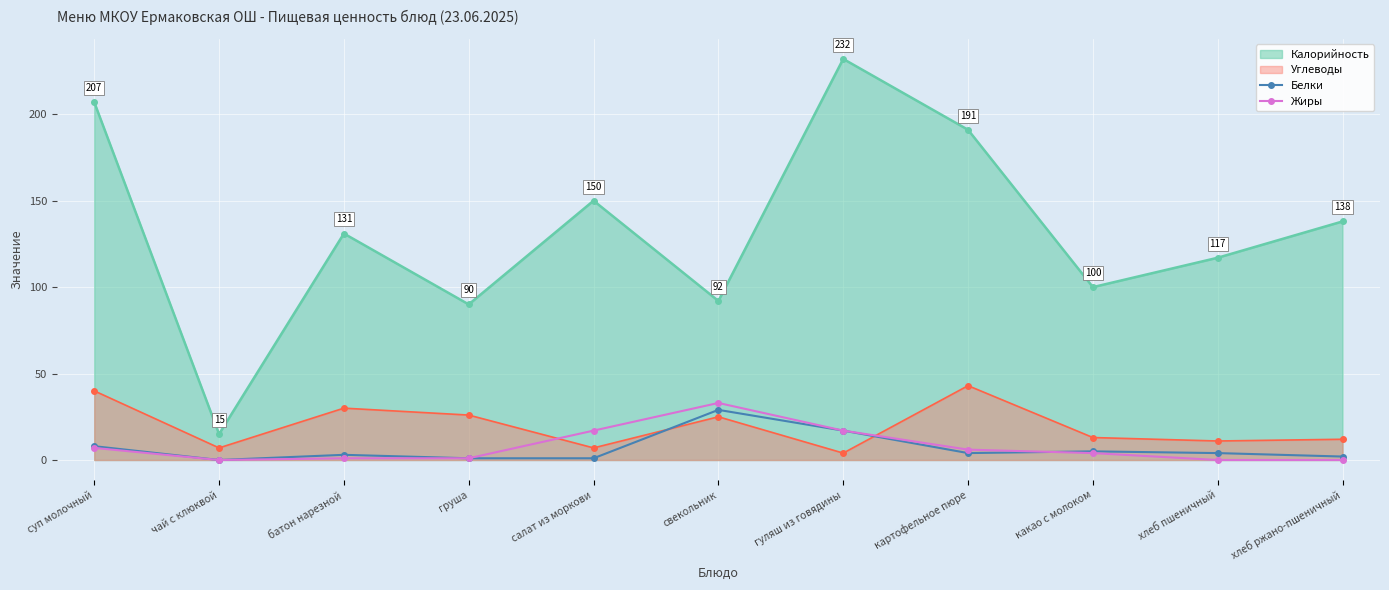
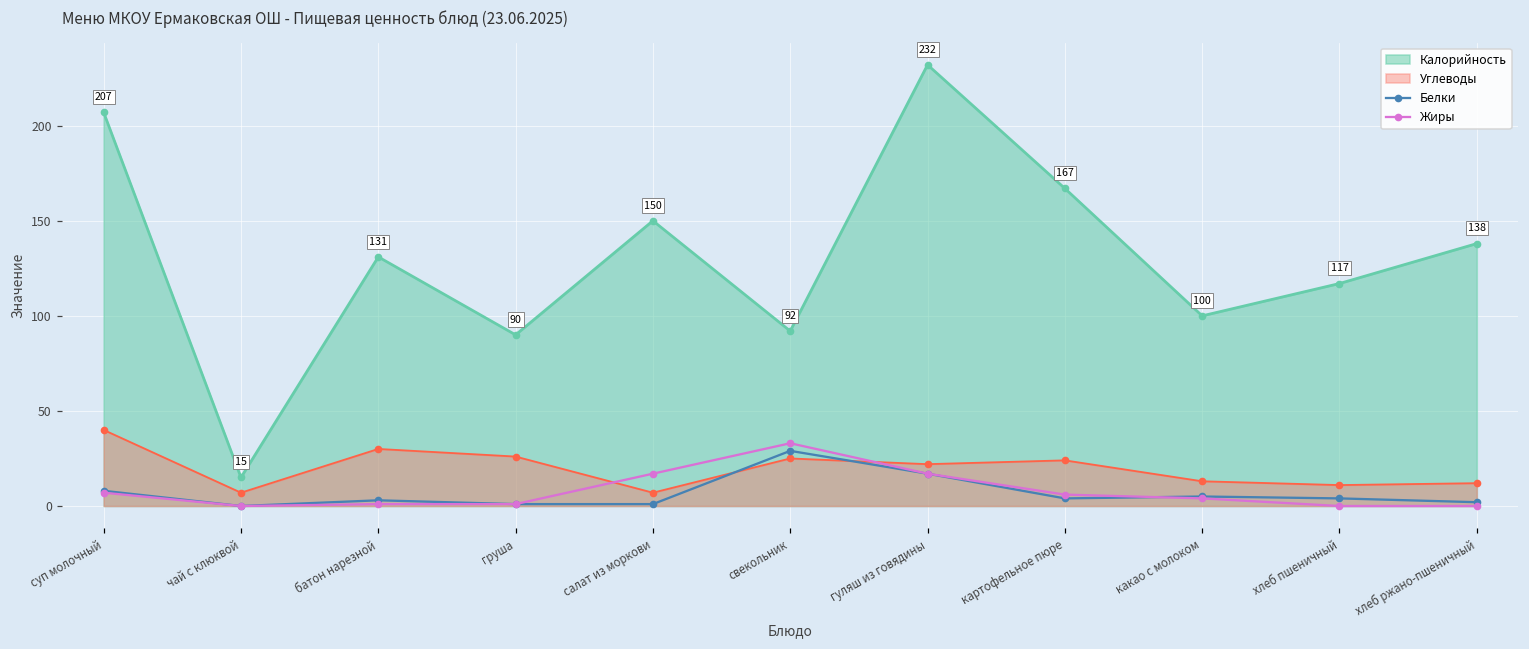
Углеводы, гуляш из говядины: 4 -> 22
Калорийность, картофельное пюре: 191 -> 167
Углеводы, картофельное пюре: 43 -> 24
